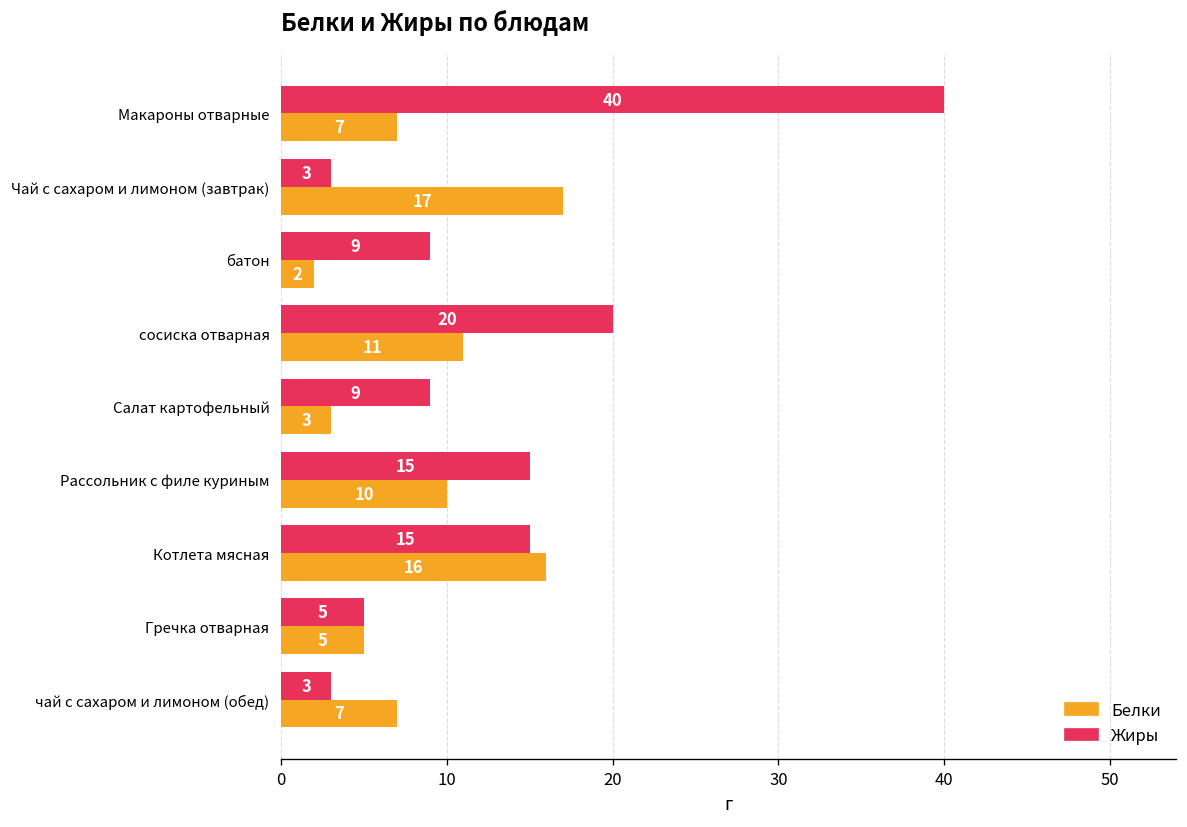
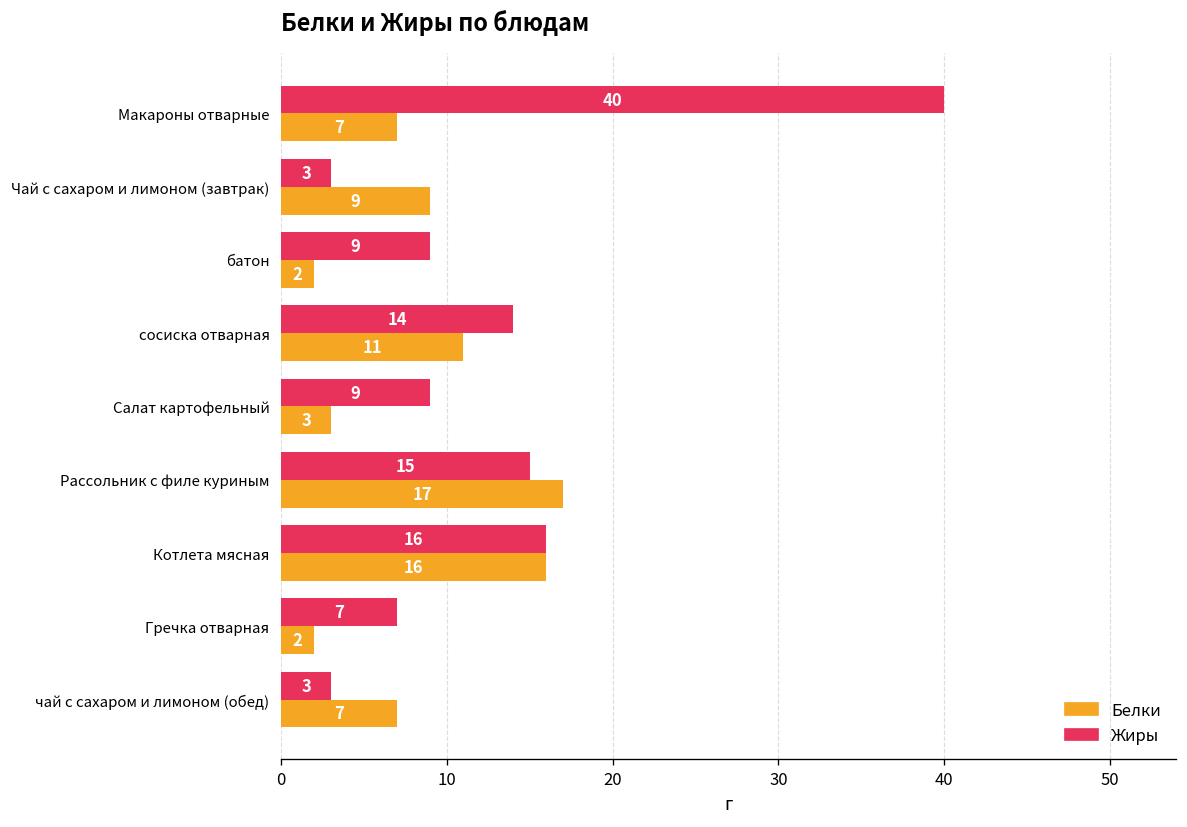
Белки, Чай с сахаром и лимоном (завтрак): 17 -> 9
Жиры, сосиска отварная: 20 -> 14
Белки, Рассольник с филе куриным: 10 -> 17
Жиры, Котлета мясная: 15 -> 16
Жиры, Гречка отварная: 5 -> 7
Белки, Гречка отварная: 5 -> 2
